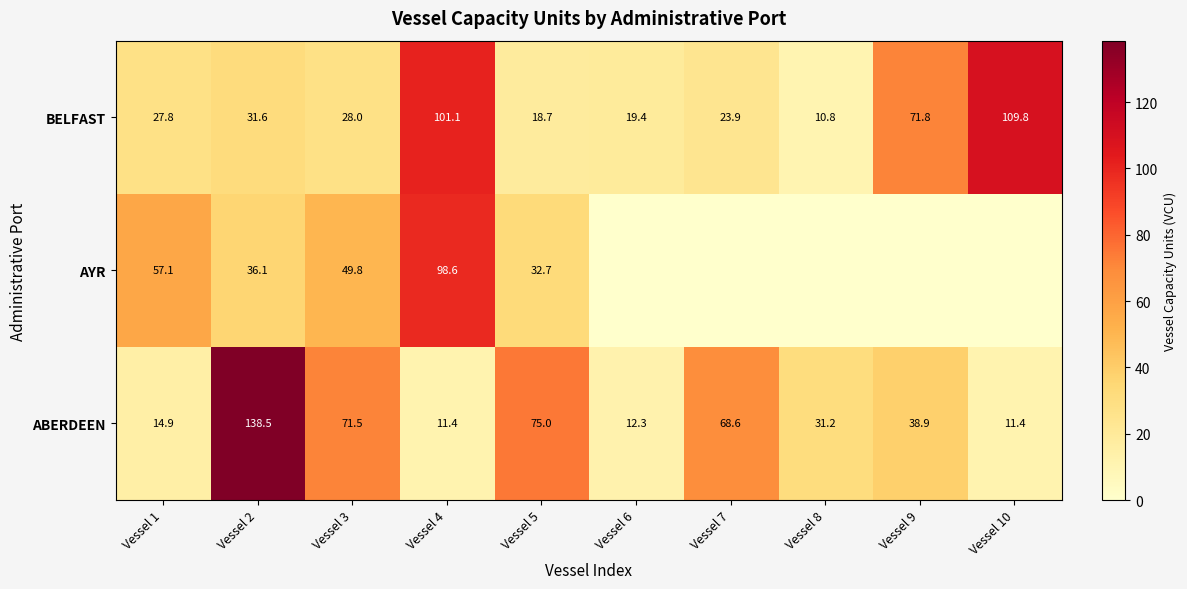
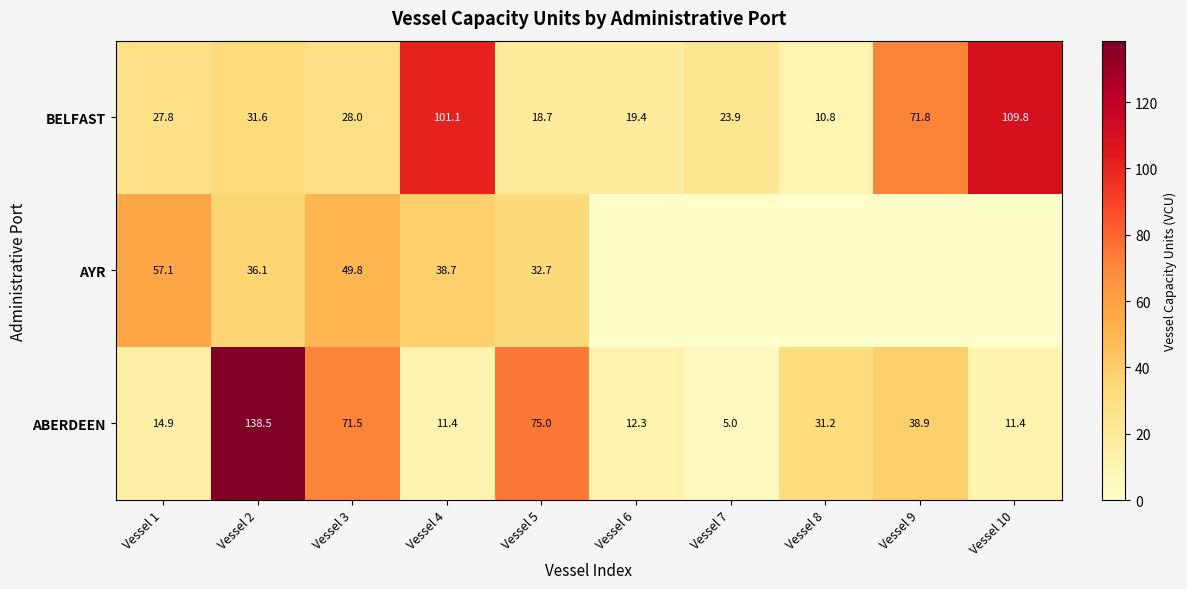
AYR, Vessel 4: 98.6 -> 38.7
ABERDEEN, Vessel 7: 68.6 -> 5.0
